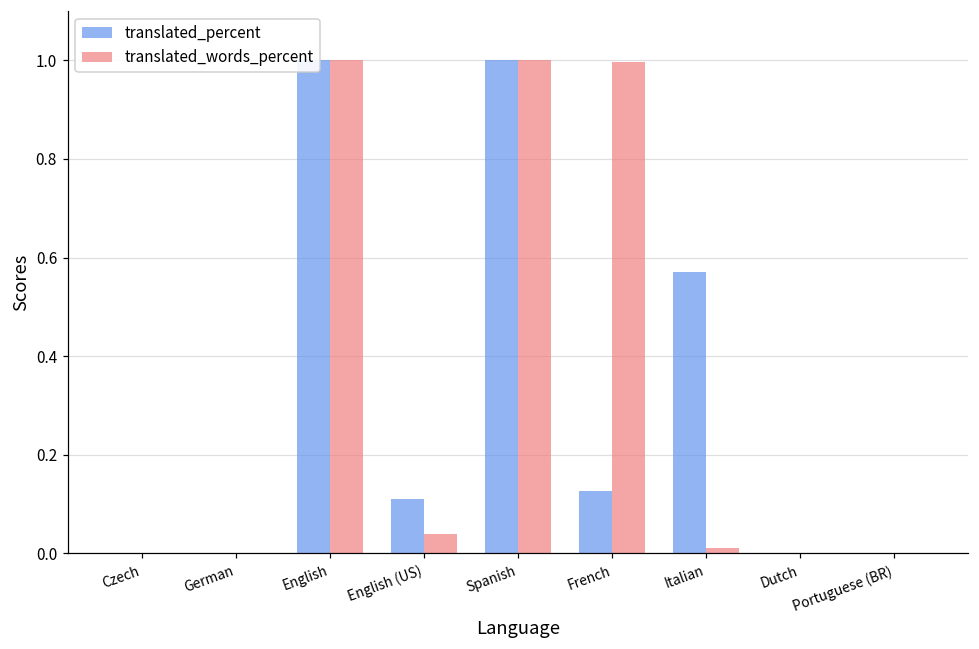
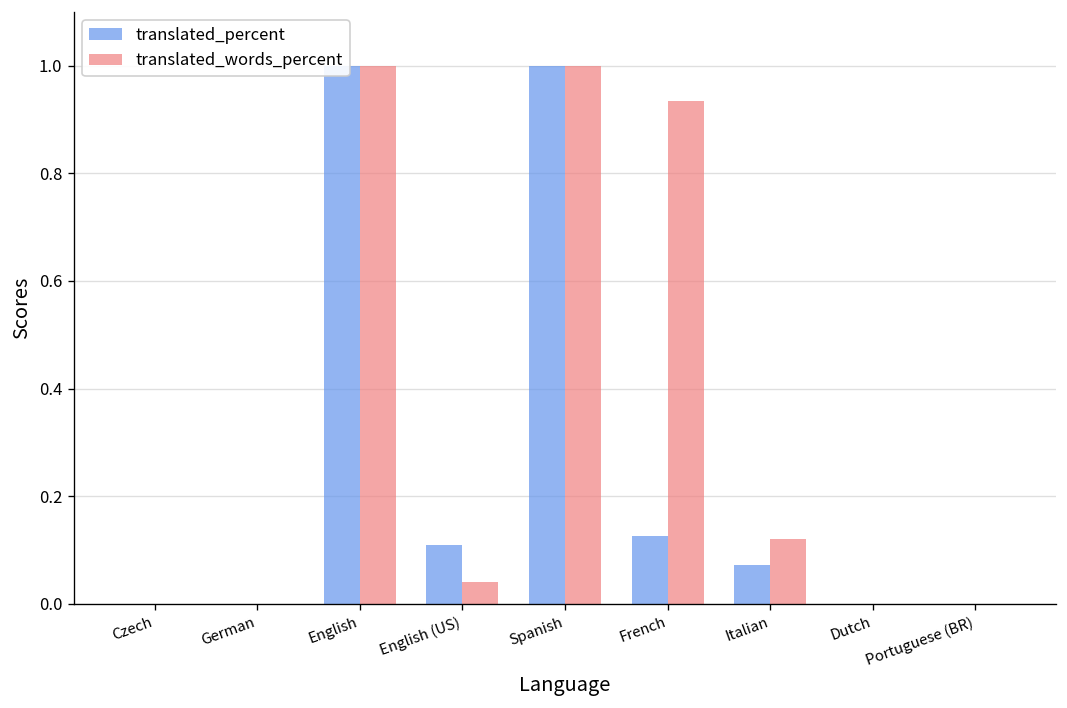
translated_words_percent, French: 1.00 -> 0.93
translated_percent, Italian: 0.57 -> 0.07
translated_words_percent, Italian: 0.01 -> 0.12
